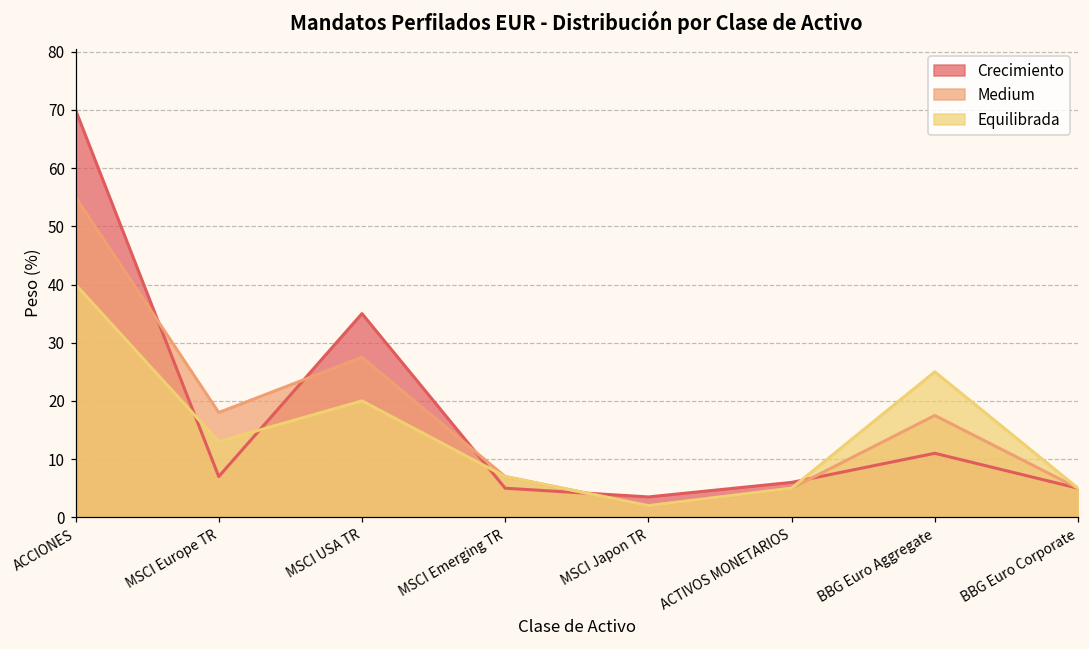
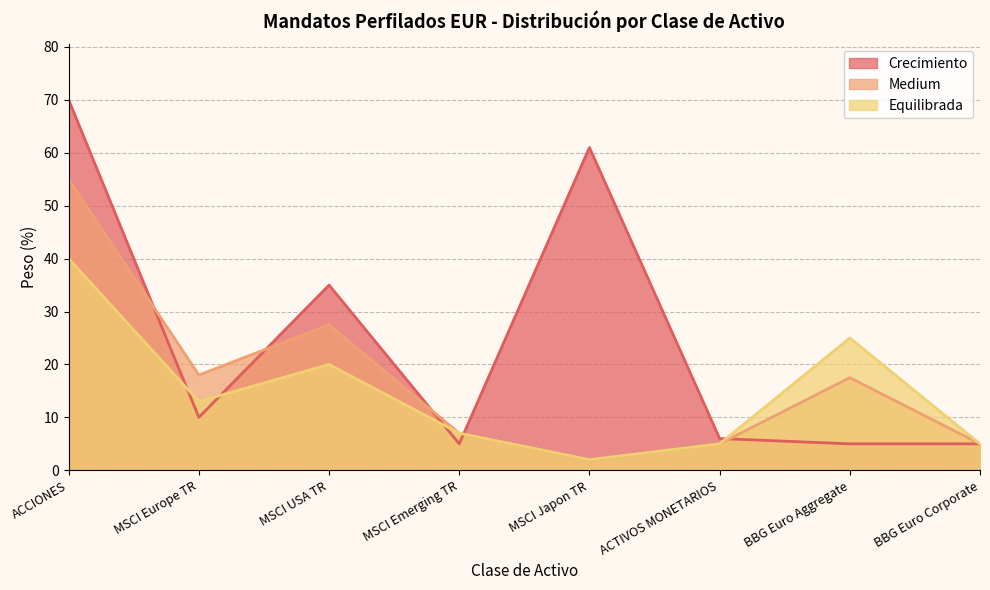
Crecimiento, MSCI Europe TR: 7 -> 10
Crecimiento, MSCI Japon TR: 4 -> 61
Crecimiento, BBG Euro Aggregate: 11 -> 5
